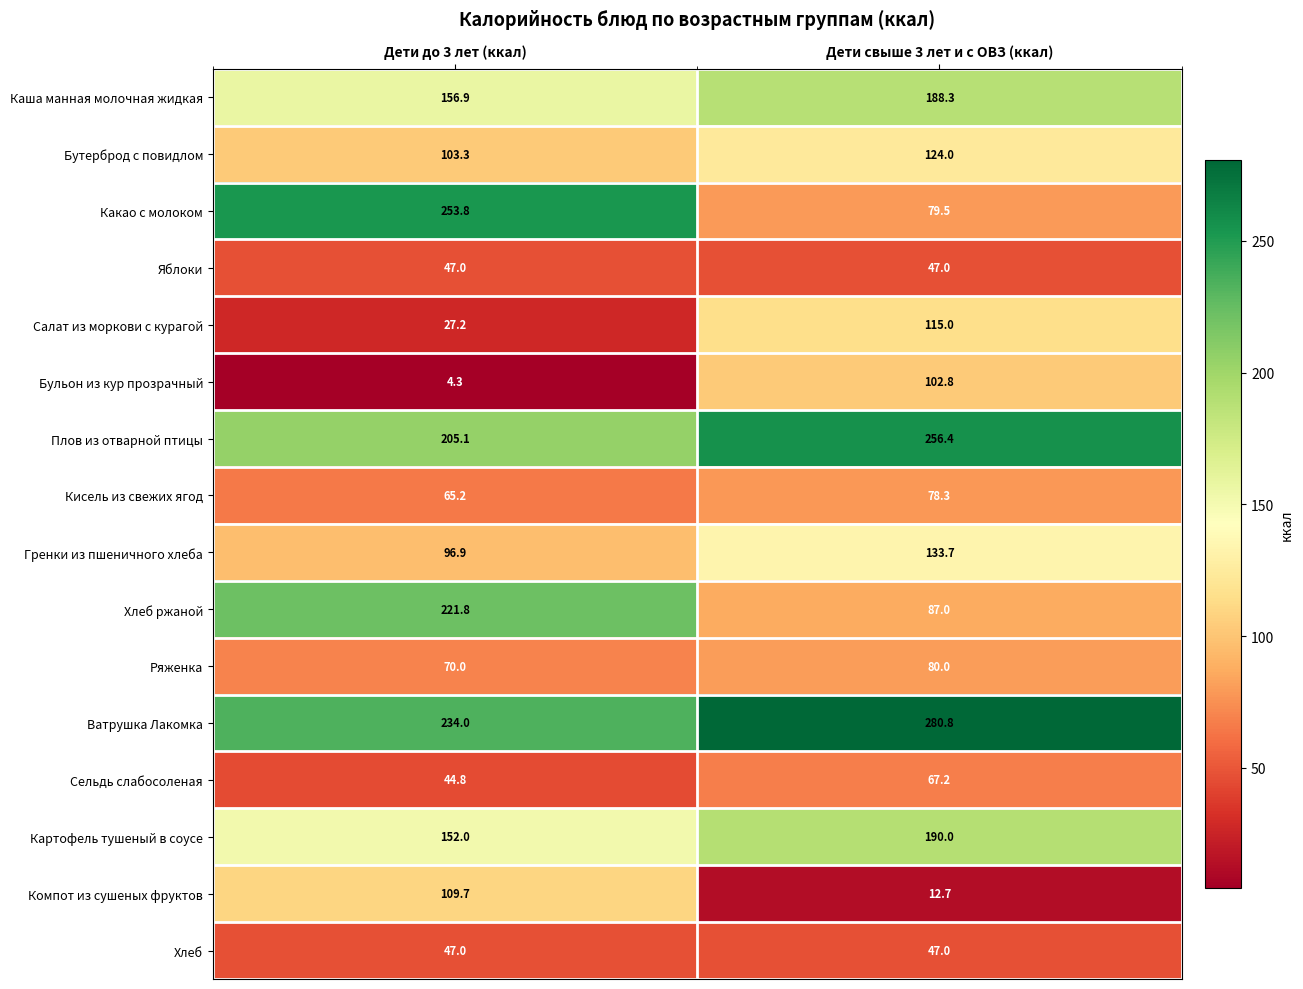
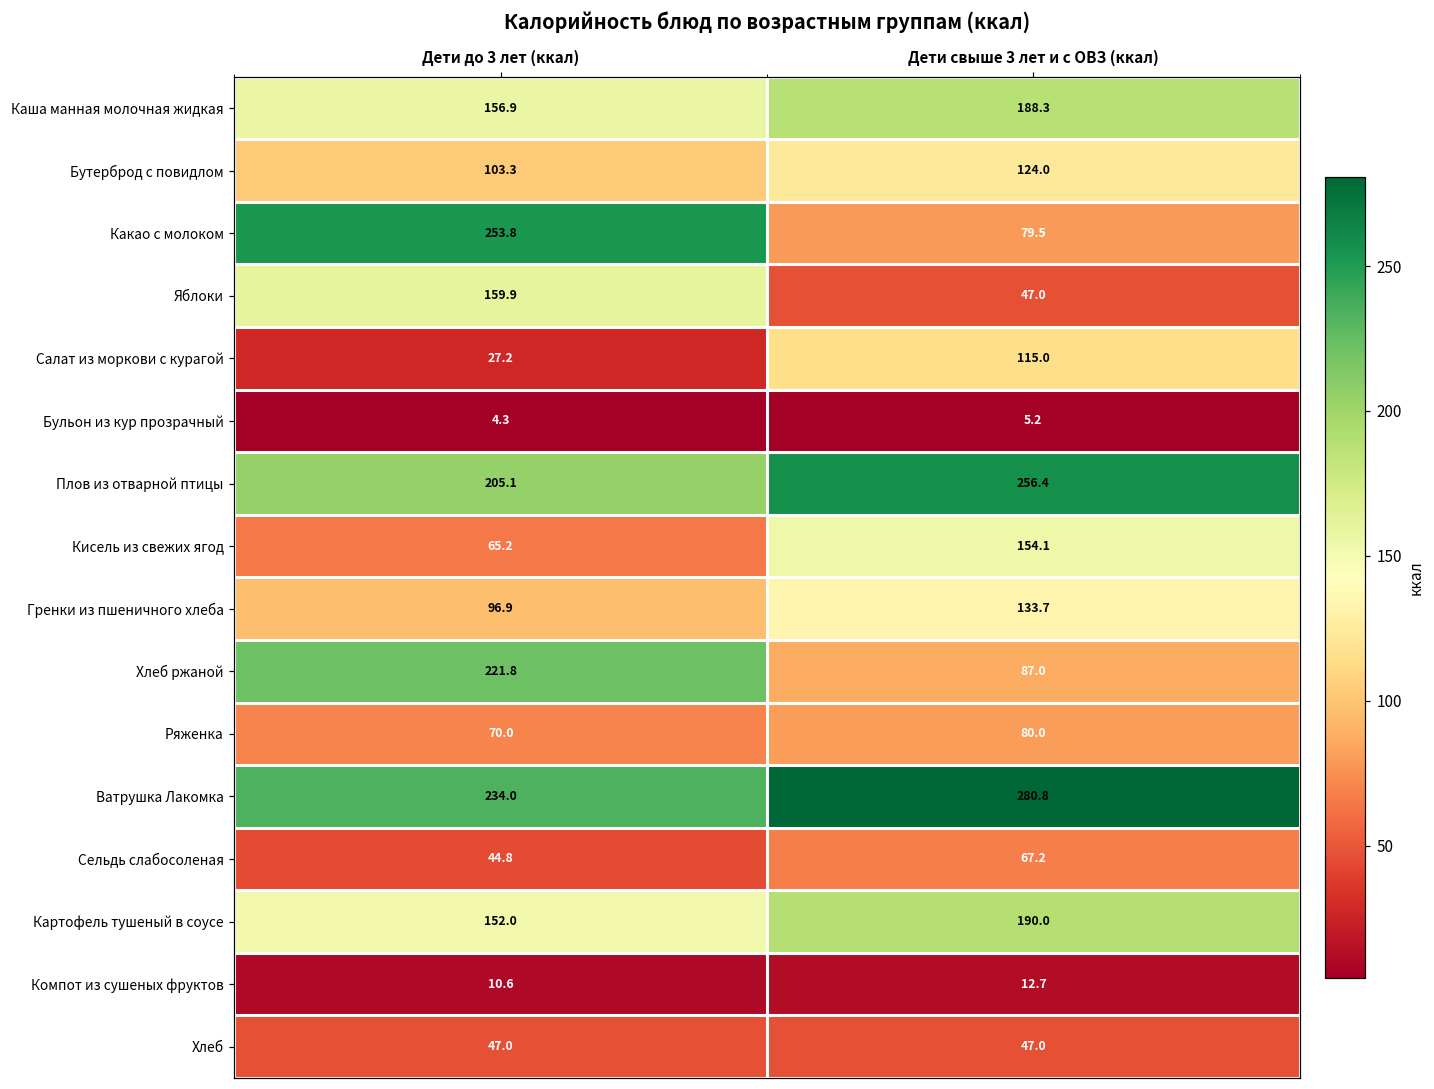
Яблоки, Дети до 3 лет (ккал): 47.0 -> 159.9
Бульон из кур прозрачный, Дети свыше 3 лет и с ОВЗ (ккал): 102.8 -> 5.2
Кисель из свежих ягод, Дети свыше 3 лет и с ОВЗ (ккал): 78.3 -> 154.1
Компот из сушеных фруктов, Дети до 3 лет (ккал): 109.7 -> 10.6
